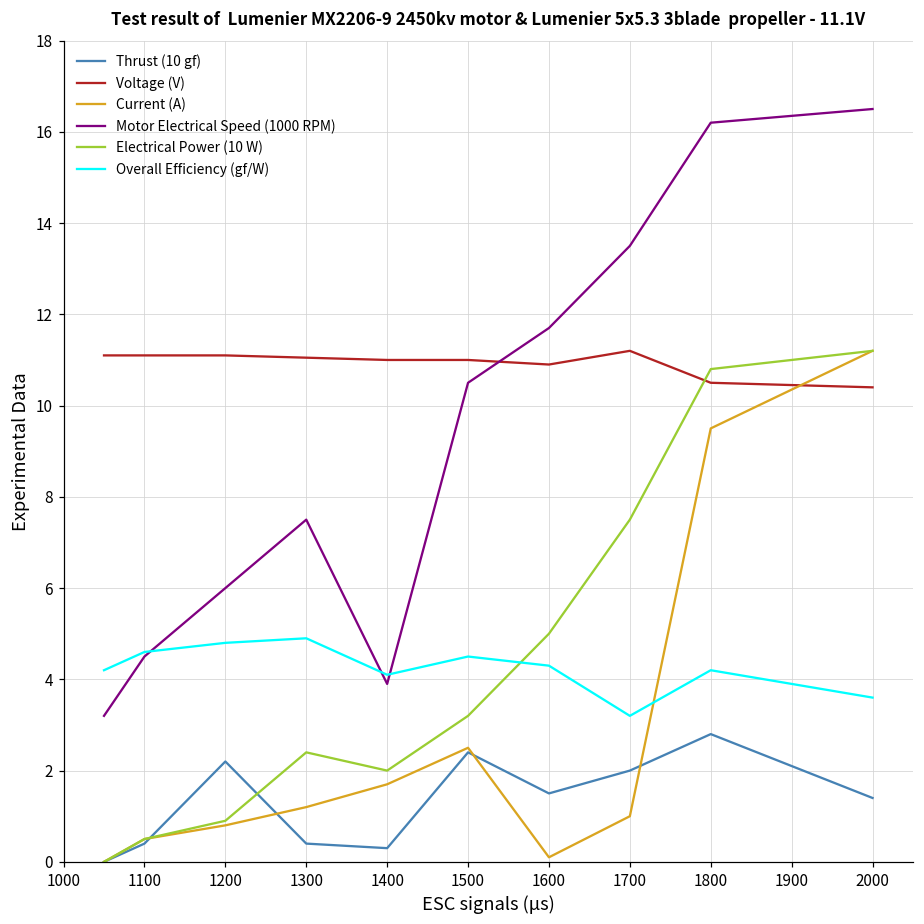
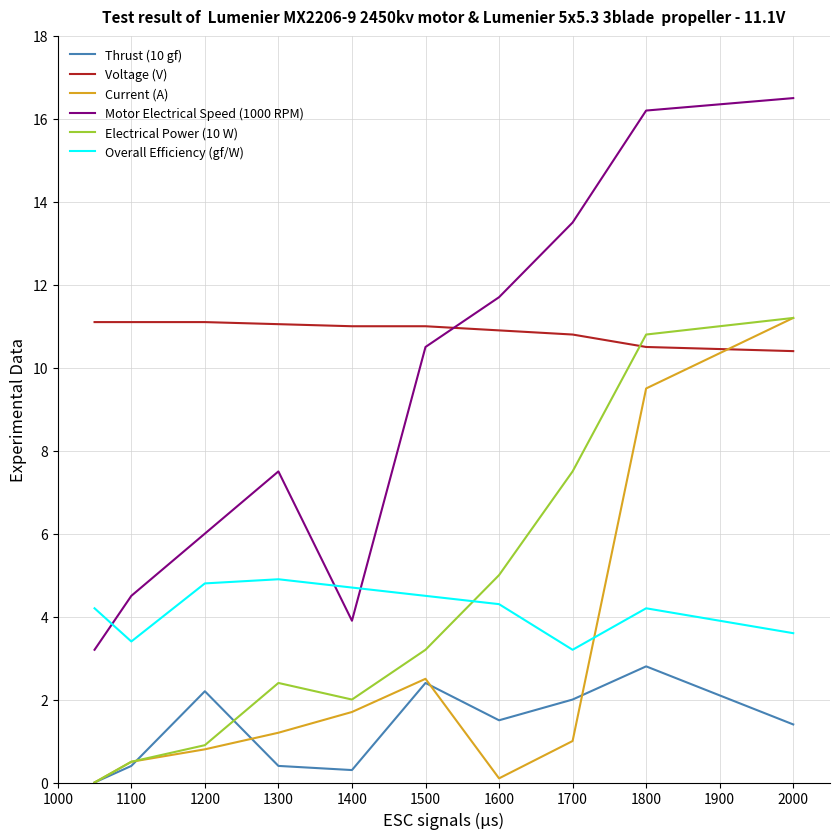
Overall Efficiency (gf/W), 1100: 4.6 -> 3.4
Overall Efficiency (gf/W), 1400: 4.1 -> 4.7
Voltage (V), 1700: 11.2 -> 10.8
